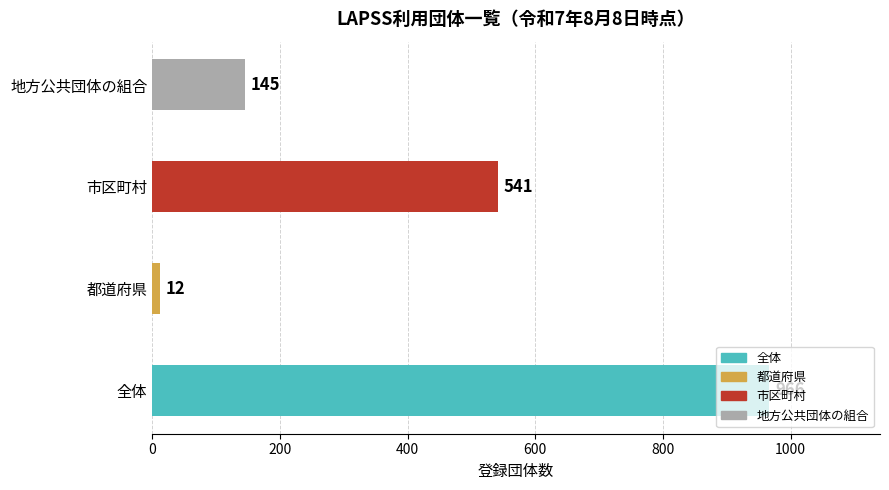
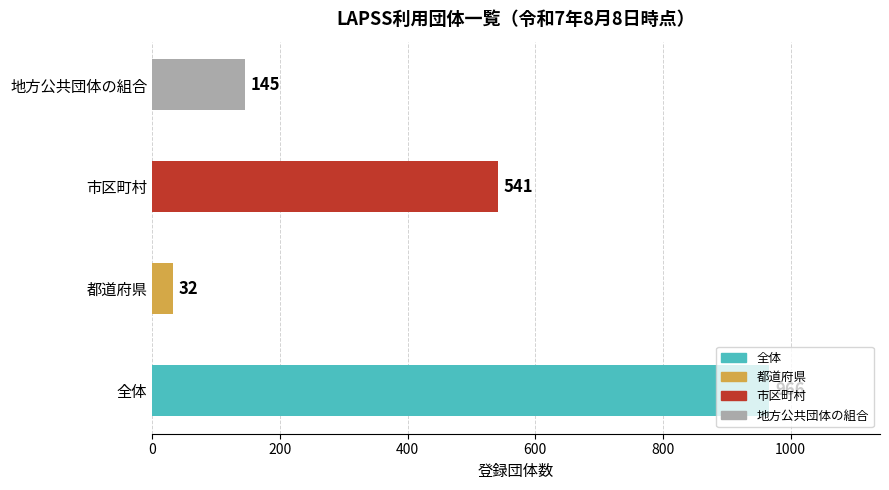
都道府県: 12 -> 32
